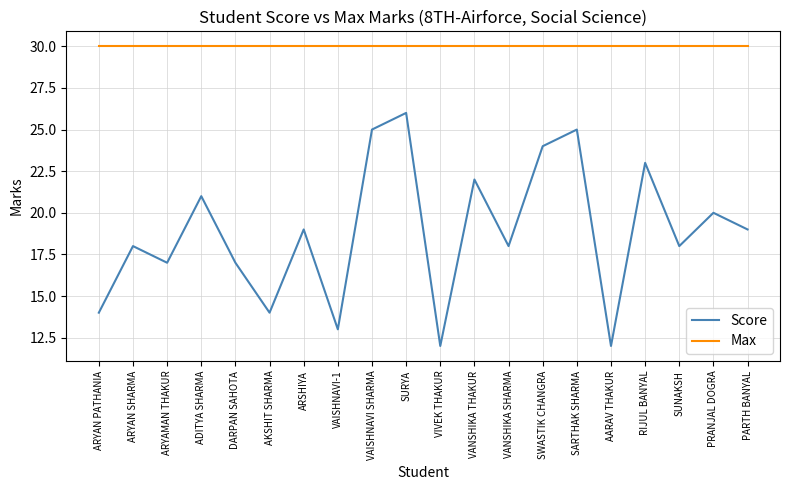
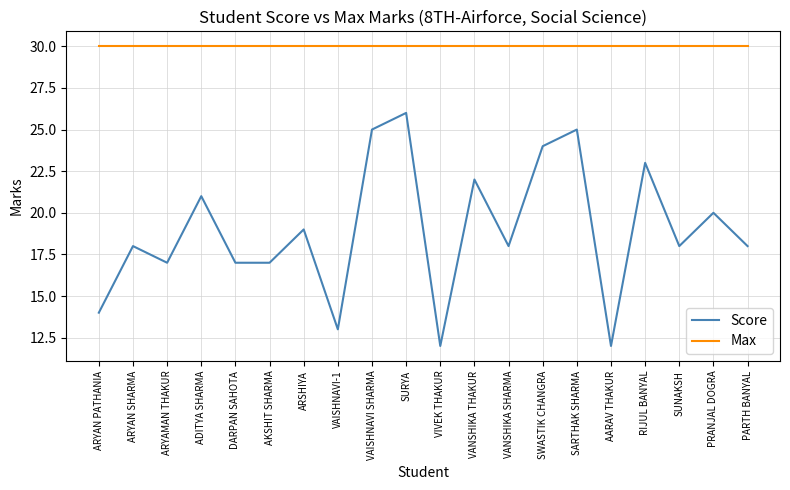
Score, AKSHIT SHARMA: 14 -> 17
Score, PARTH BANYAL: 19 -> 18
